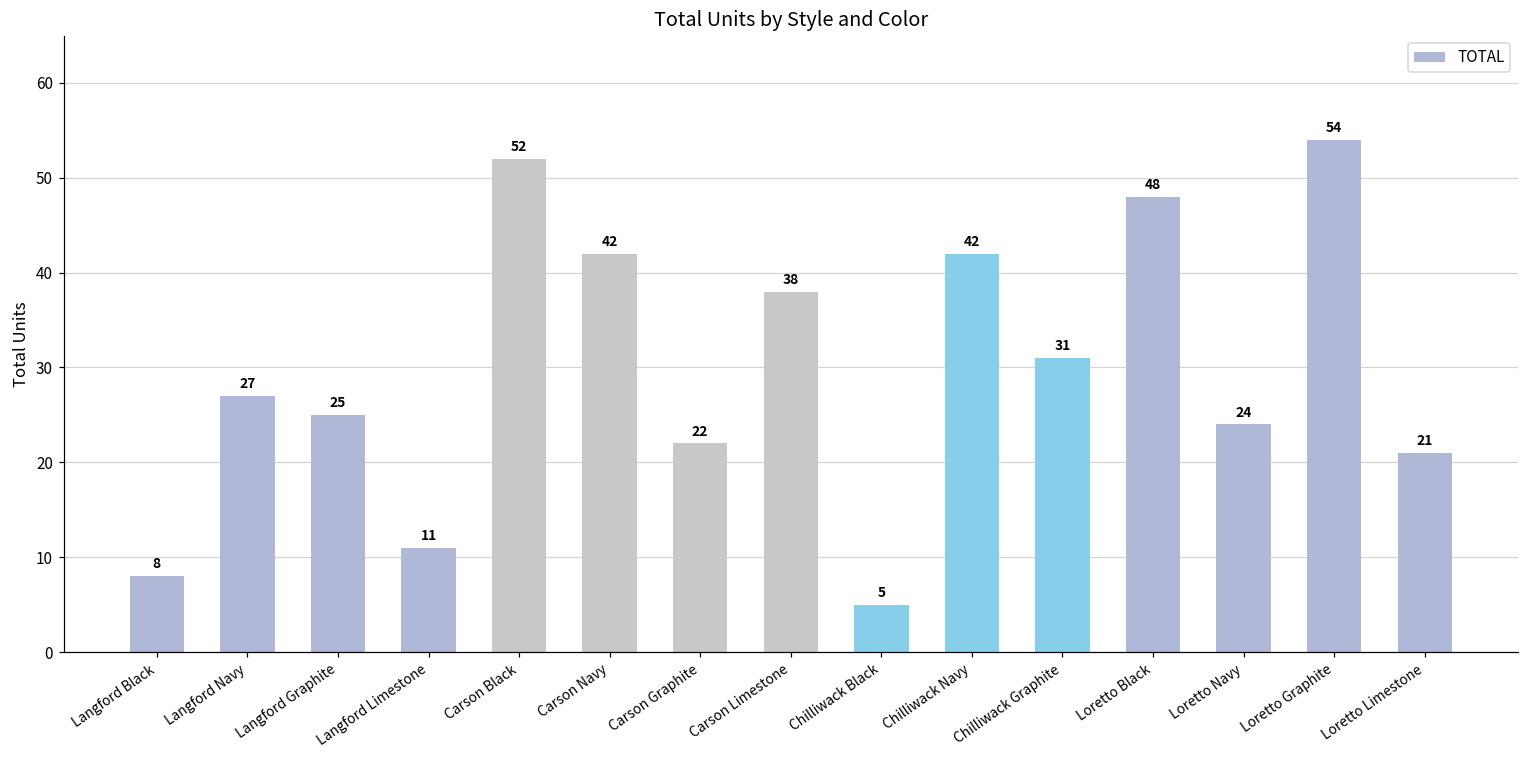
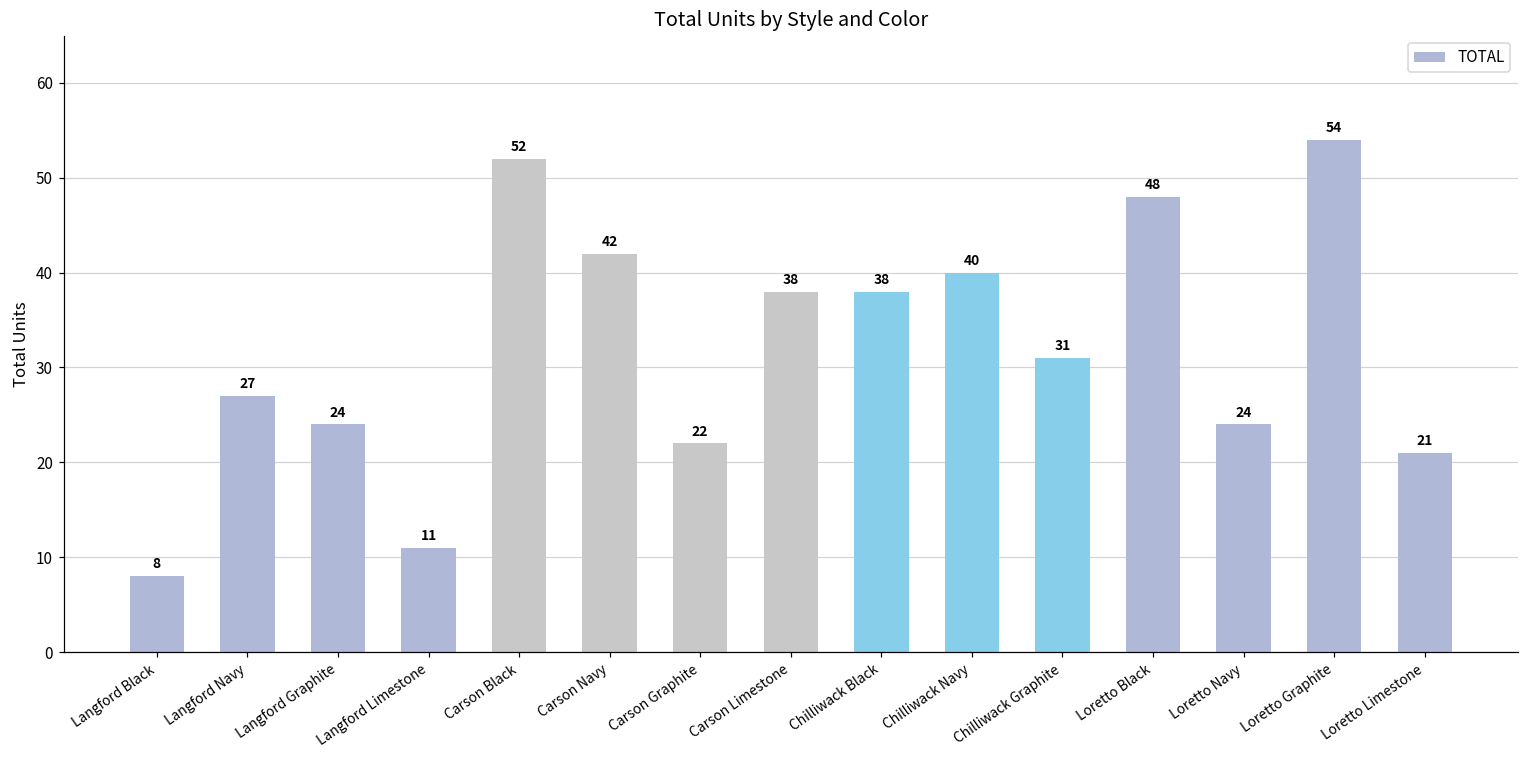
Langford Graphite: 25 -> 24
Chilliwack Black: 5 -> 38
Chilliwack Navy: 42 -> 40
